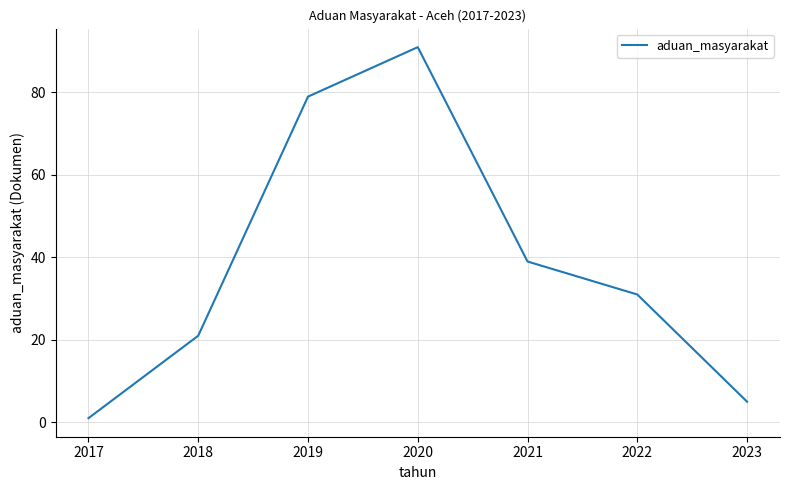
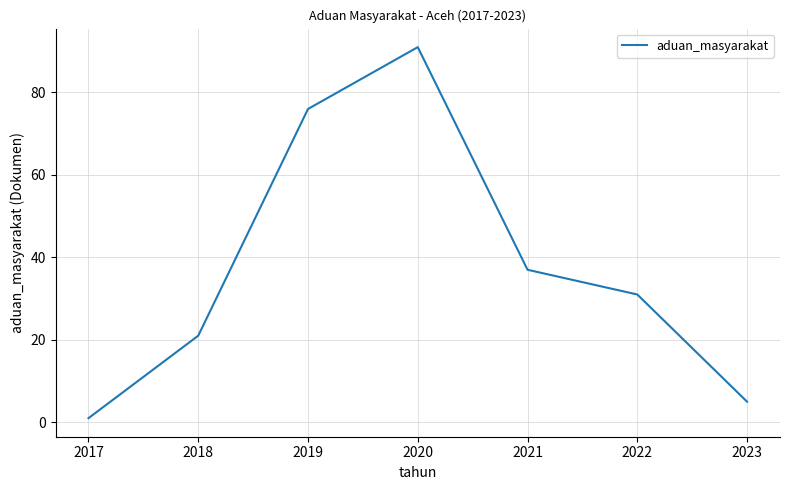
2019: 79 -> 76
2021: 39 -> 37
